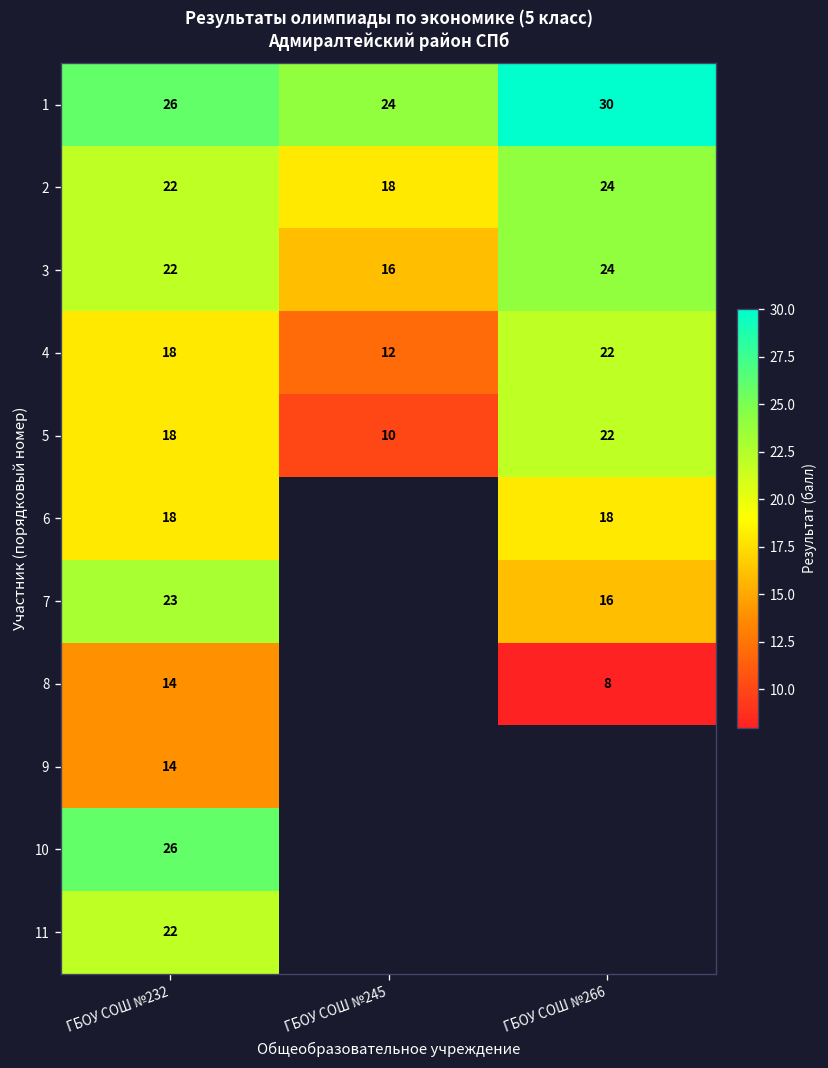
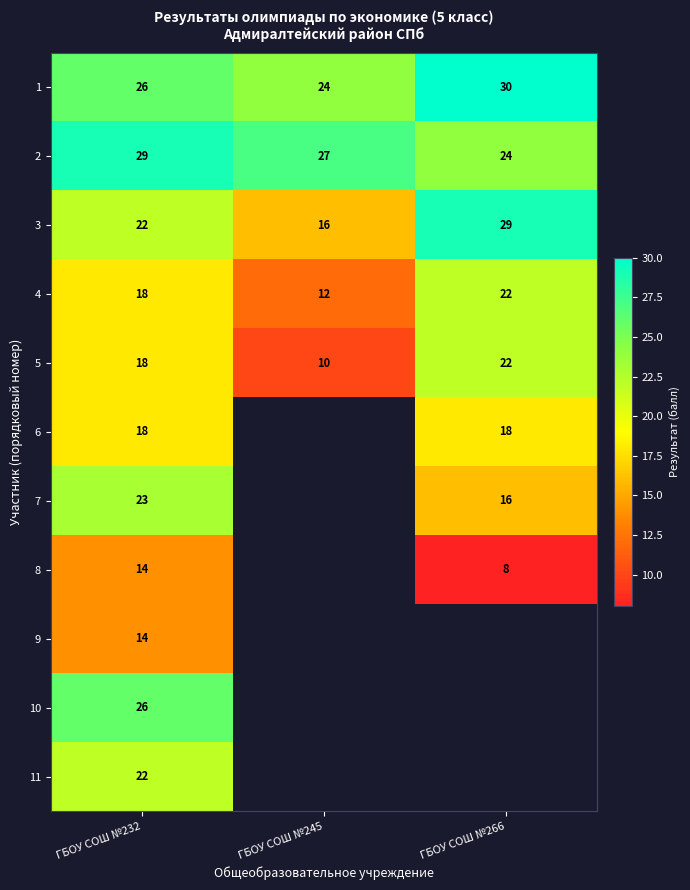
2, ГБОУ СОШ №232: 22 -> 29
2, ГБОУ СОШ №245: 18 -> 27
3, ГБОУ СОШ №266: 24 -> 29
